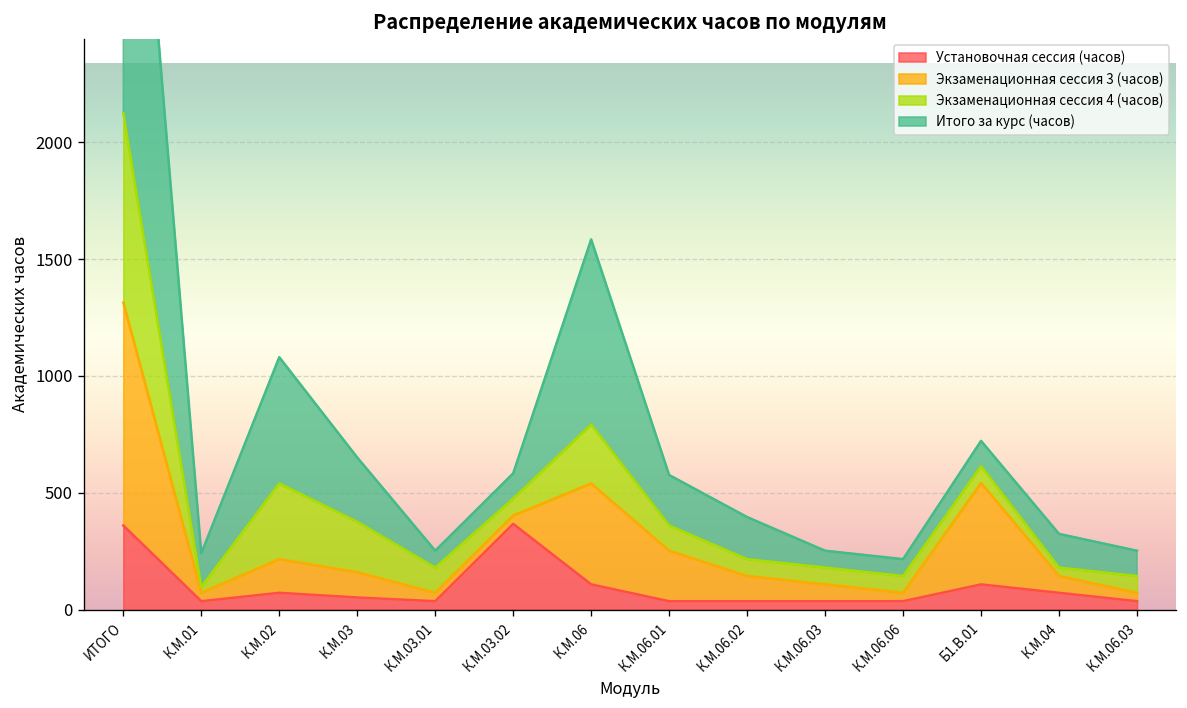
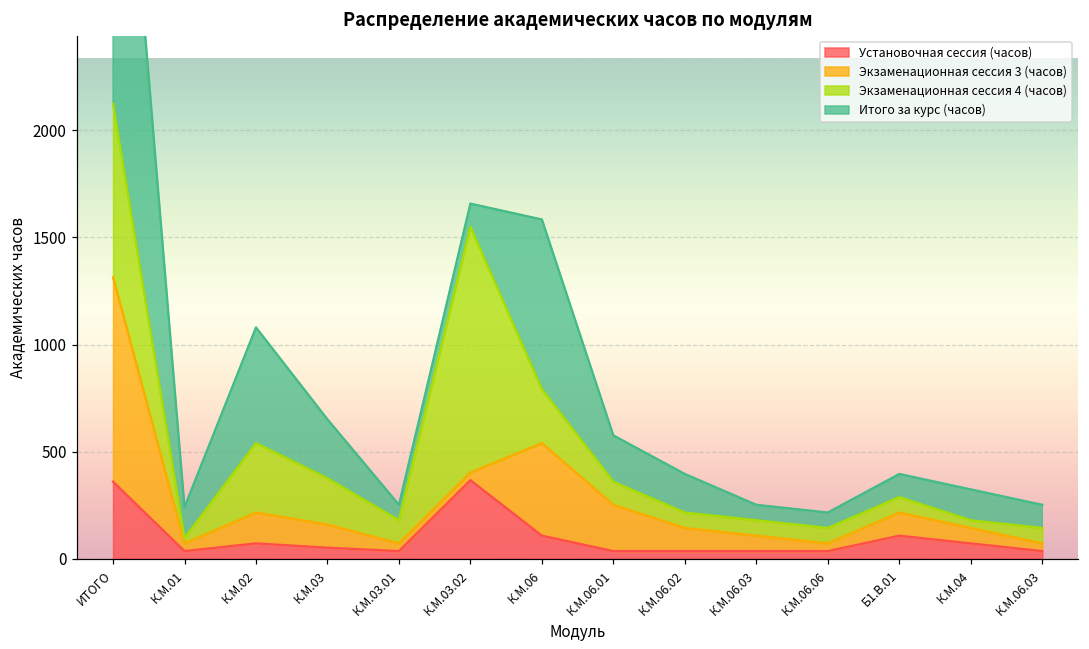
Экзаменационная сессия 4 (часов), К.М.03.02: 70 -> 1150
Экзаменационная сессия 3 (часов), Б1.В.01: 430 -> 110
